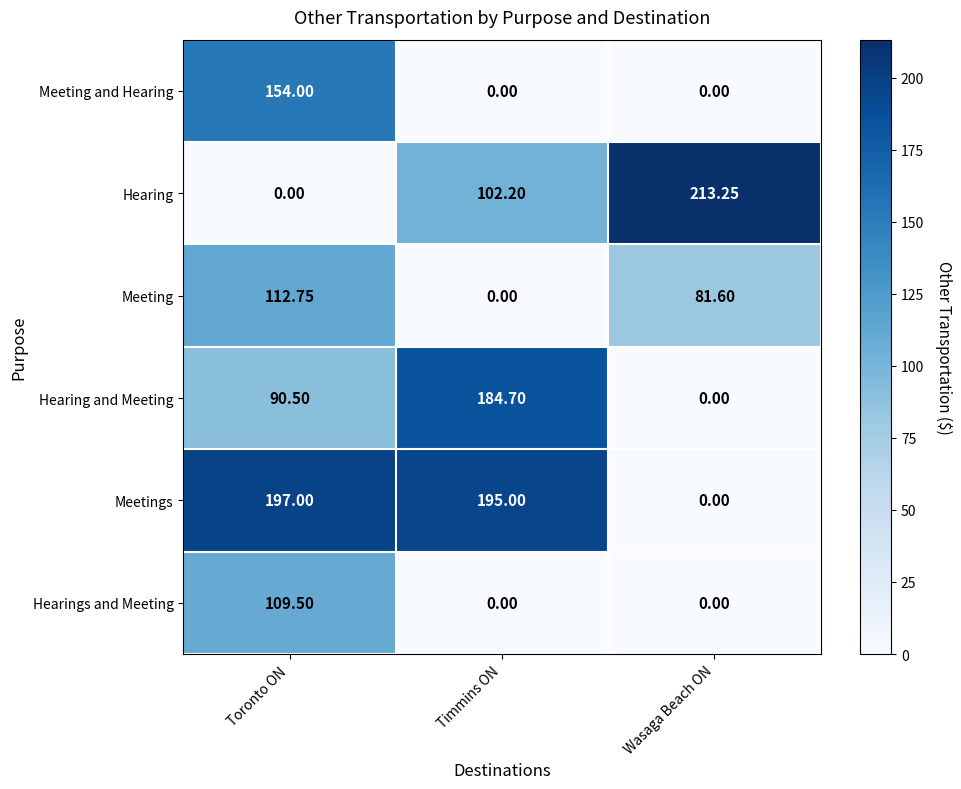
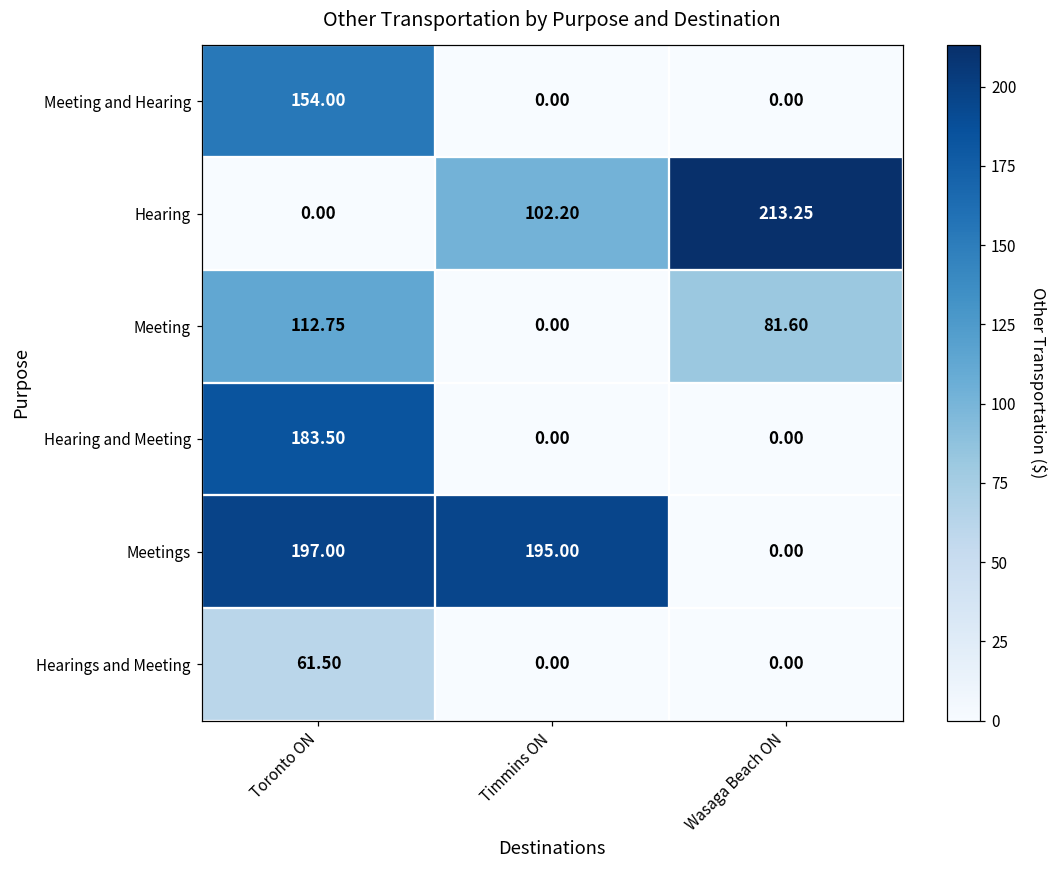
Hearing and Meeting, Toronto ON: 90.50 -> 183.50
Hearing and Meeting, Timmins ON: 184.70 -> 0.00
Hearings and Meeting, Toronto ON: 109.50 -> 61.50
